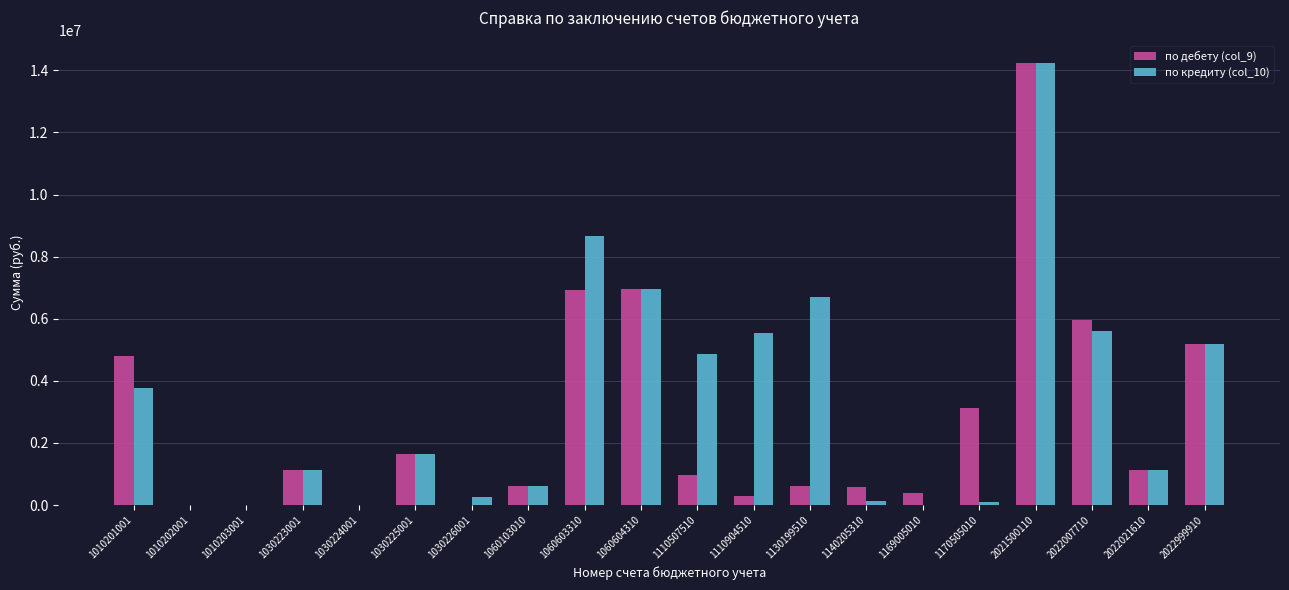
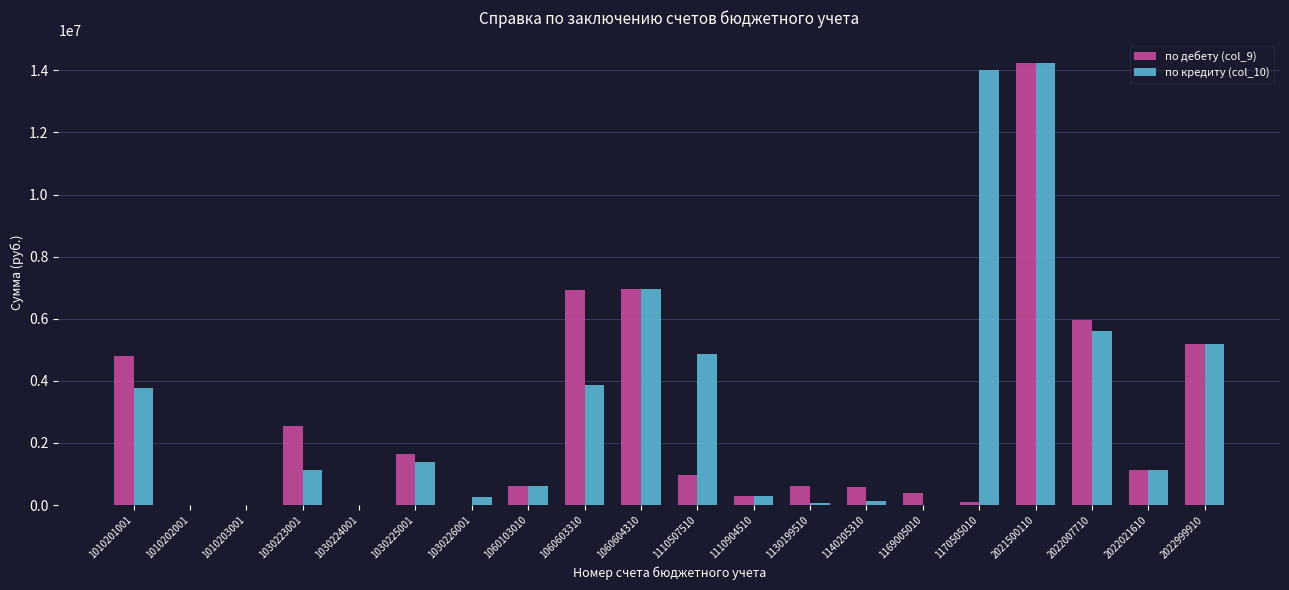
по дебету (col_9), 1030223001: 1100000 -> 2500000
по кредиту (col_10), 1030225001: 1600000 -> 1400000
по кредиту (col_10), 1060603310: 8700000 -> 3900000
по кредиту (col_10), 1110904510: 5500000 -> 300000
по кредиту (col_10), 1130199510: 6700000 -> 100000
по дебету (col_9), 1170505010: 3100000 -> 100000
по кредиту (col_10), 1170505010: 100000 -> 14000000
